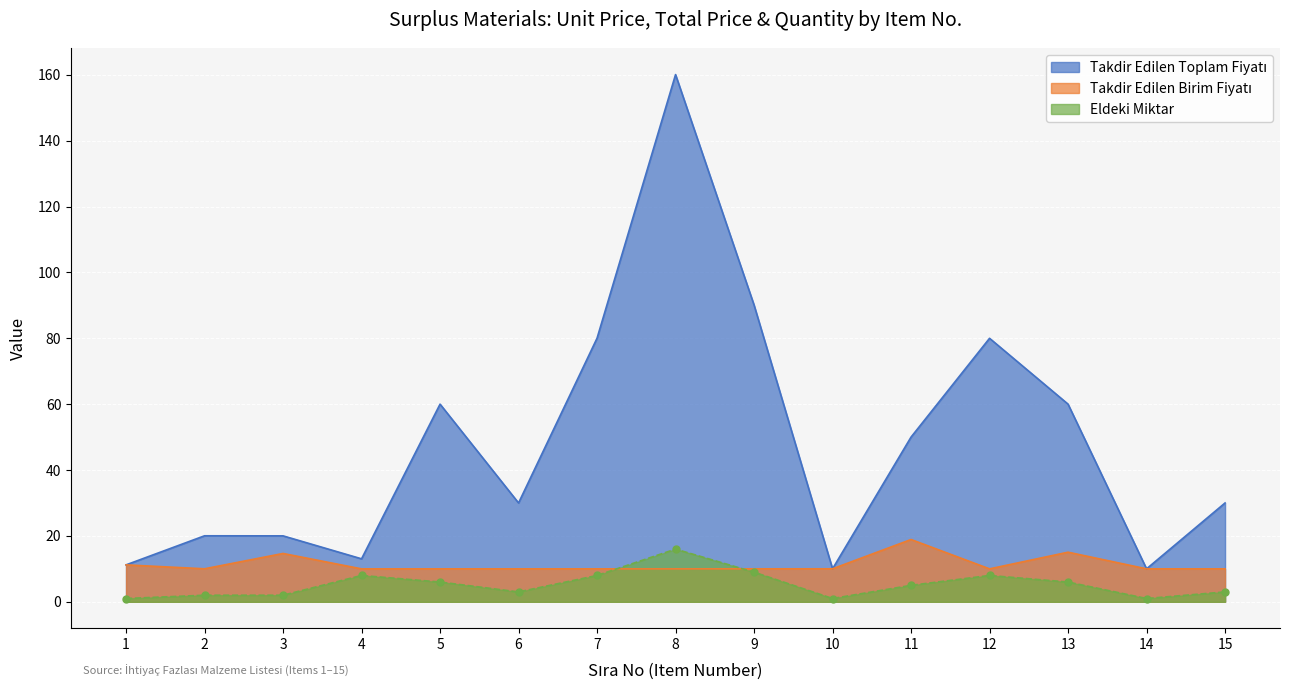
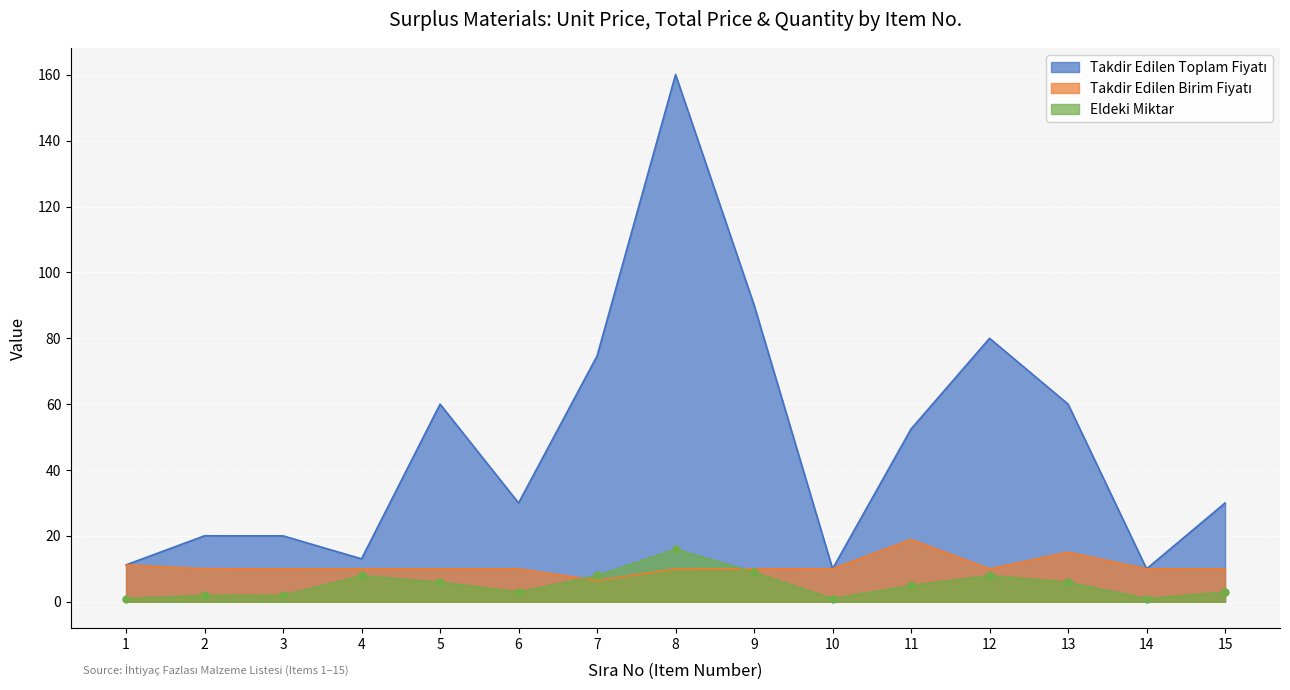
Takdir Edilen Birim Fiyatı, 3: 15 -> 10
Takdir Edilen Toplam Fiyatı, 7: 80 -> 75
Takdir Edilen Birim Fiyatı, 7: 10 -> 6
Takdir Edilen Toplam Fiyatı, 11: 50 -> 52
